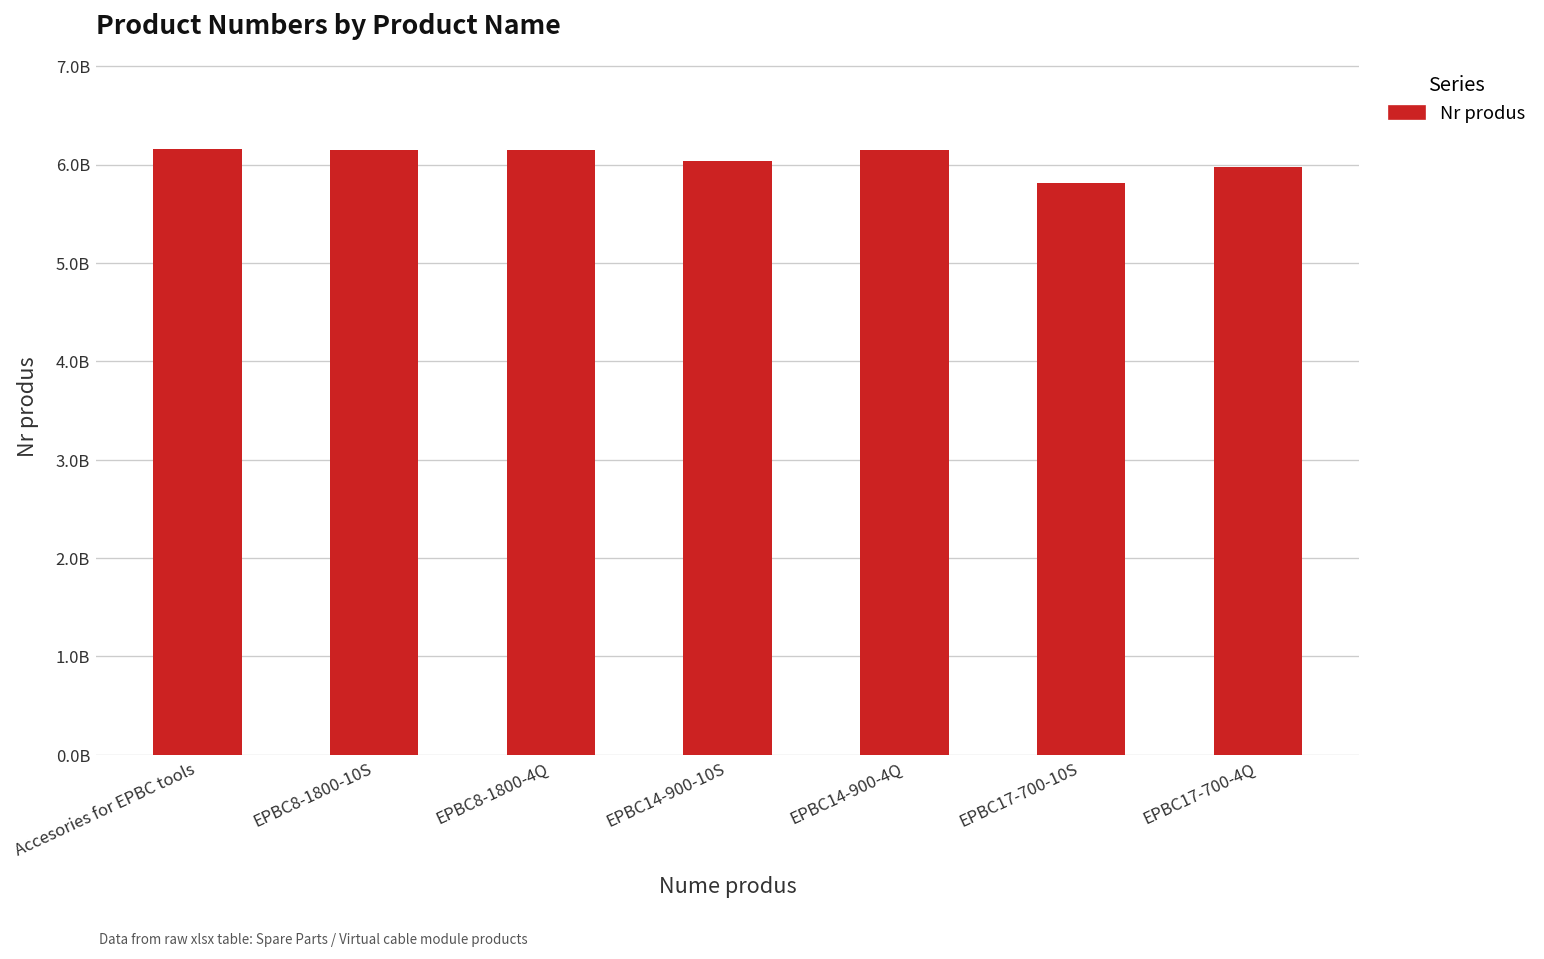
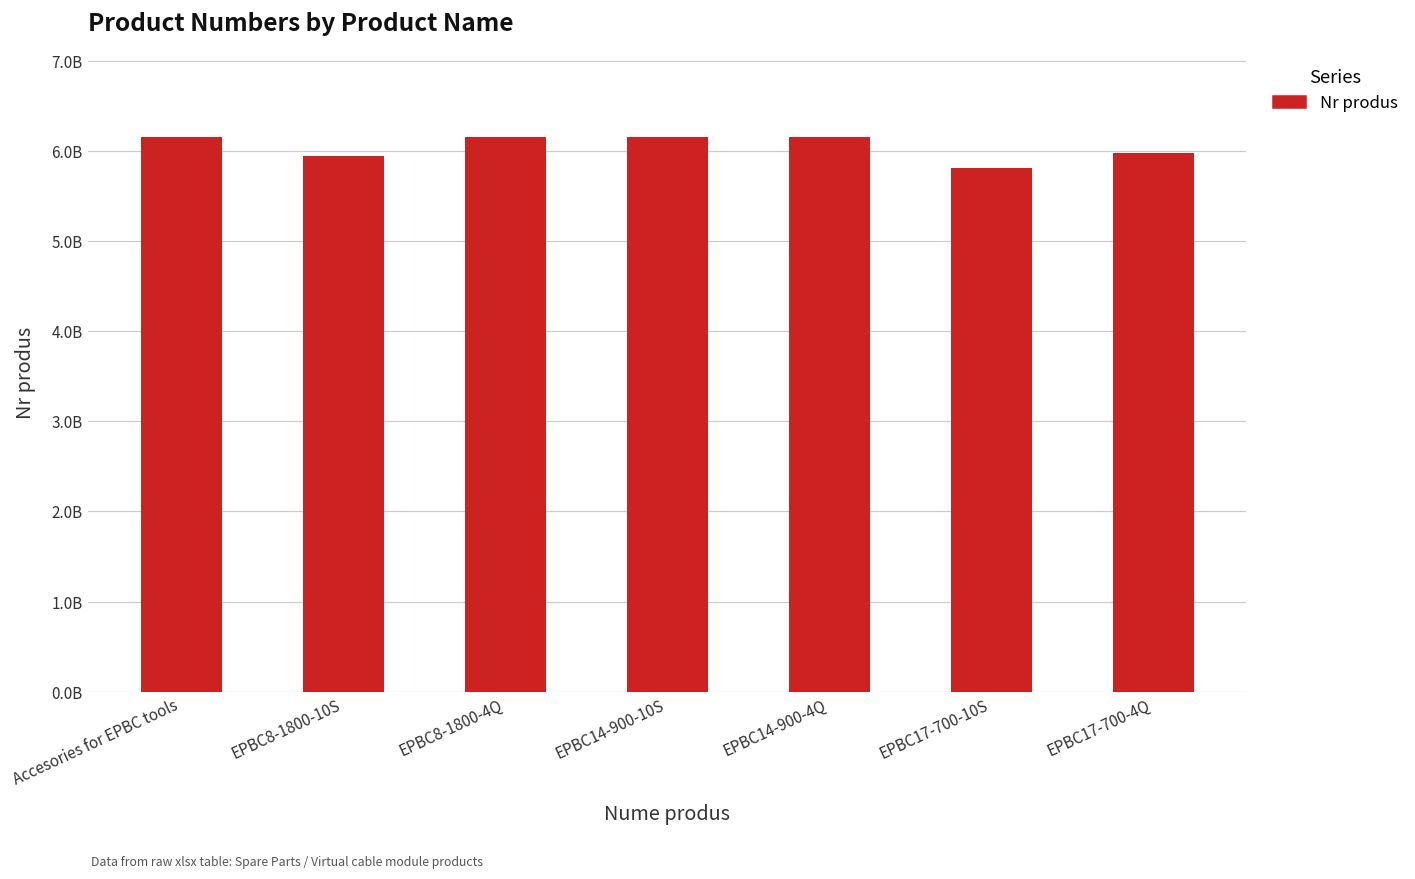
EPBC8-1800-10S: 6200000000 -> 5900000000
EPBC14-900-10S: 6000000000 -> 6200000000
